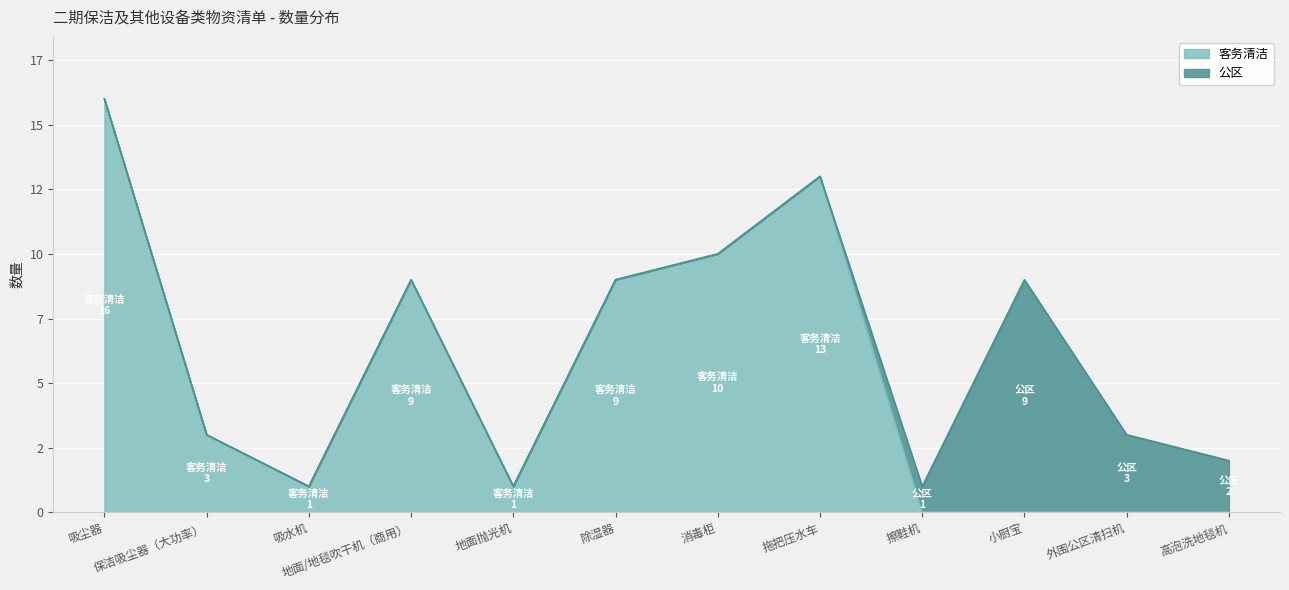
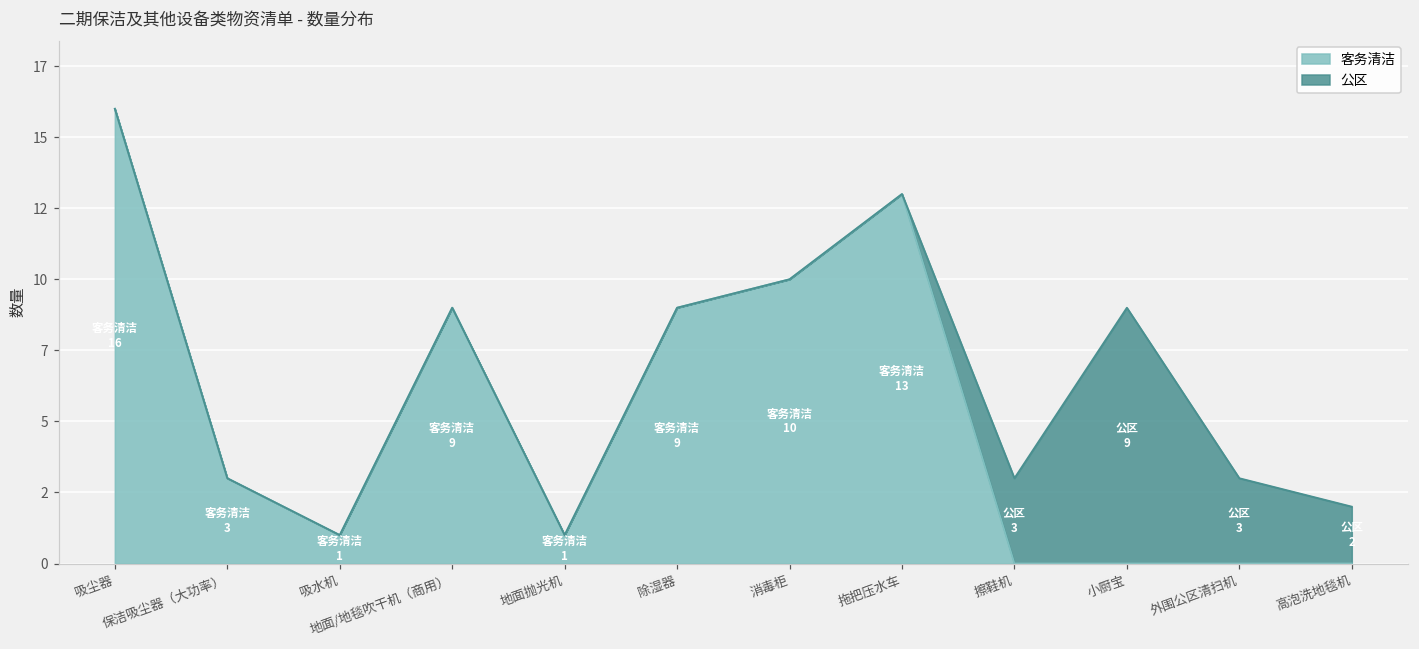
公区, 擦鞋机: 1 -> 3
